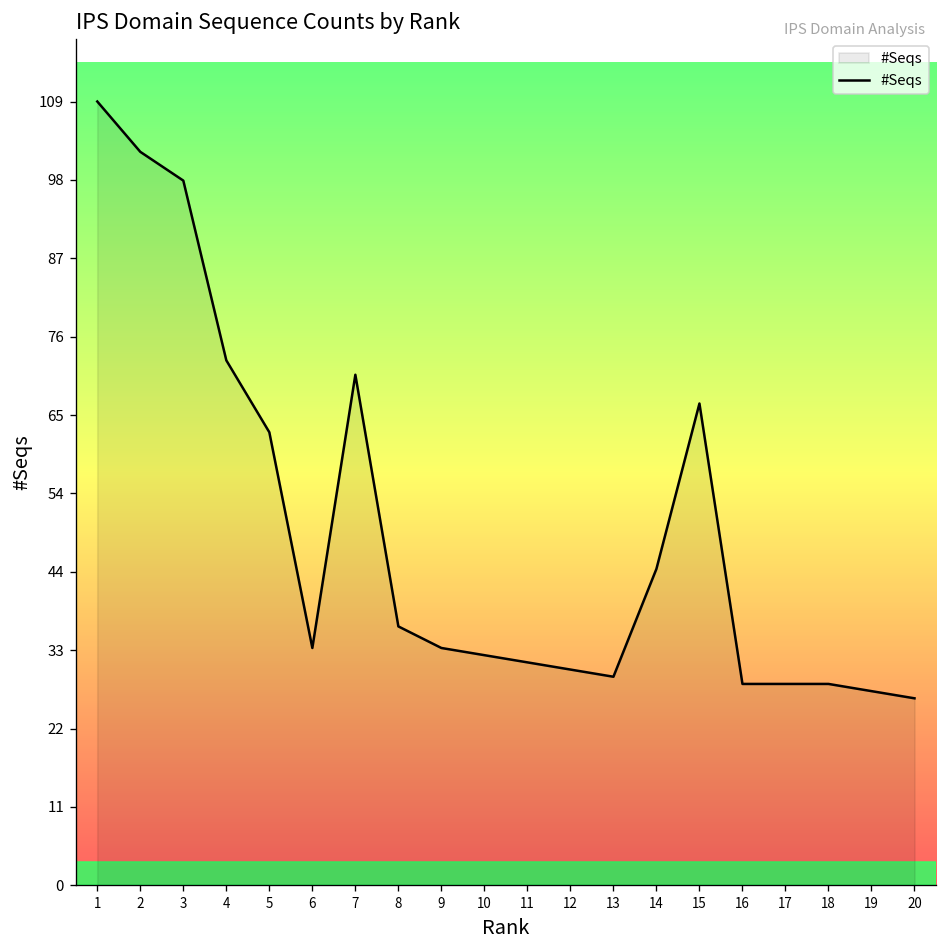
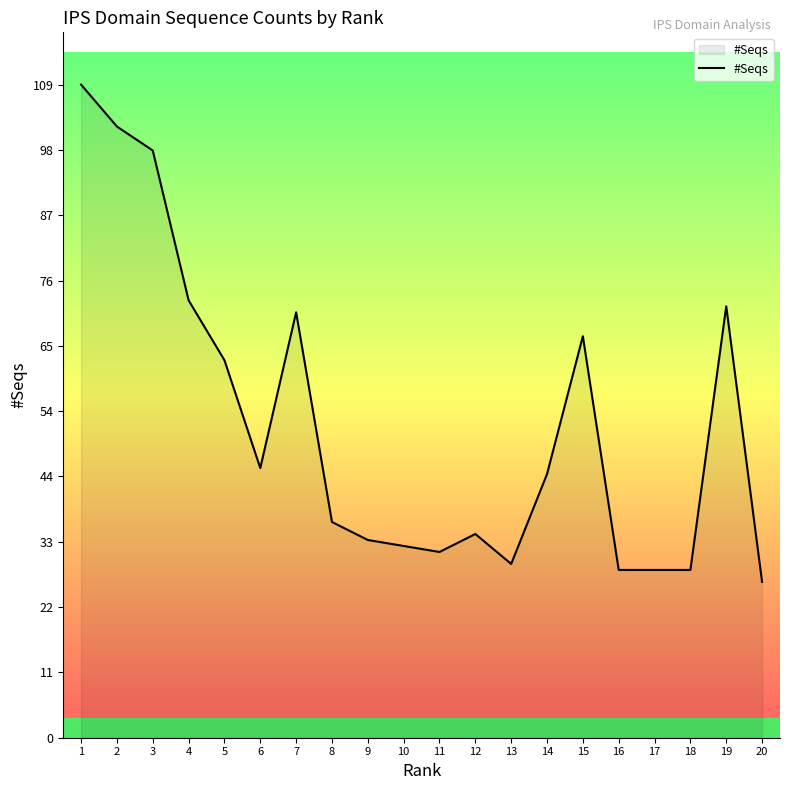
6: 33 -> 45
12: 30 -> 34
19: 27 -> 72
